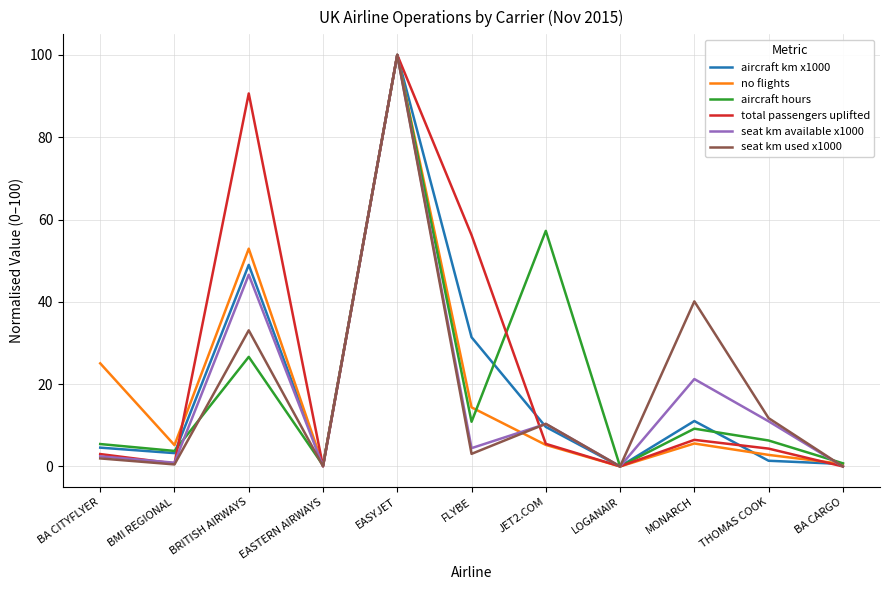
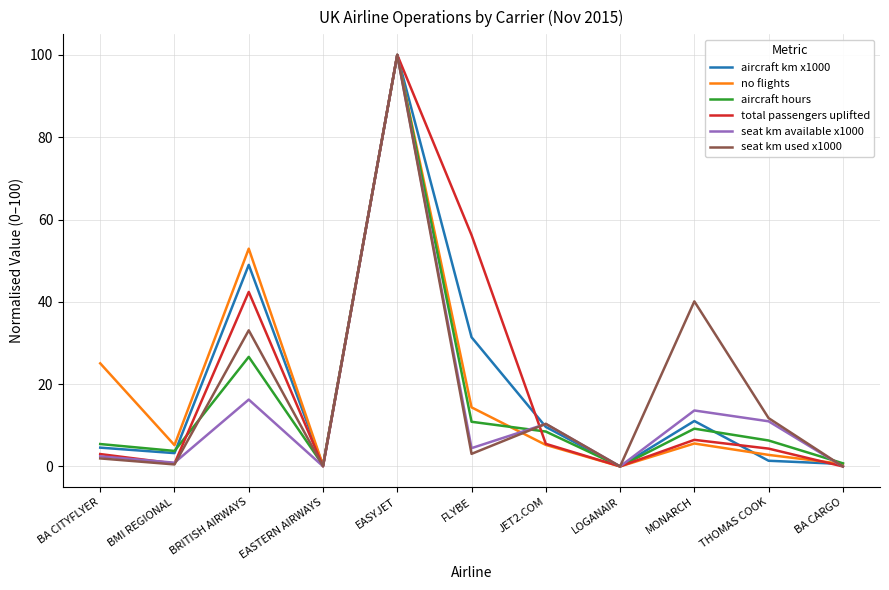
total passengers uplifted, BRITISH AIRWAYS: 91 -> 42
seat km available x1000, BRITISH AIRWAYS: 47 -> 16
aircraft hours, JET2.COM: 57 -> 8
seat km available x1000, MONARCH: 21 -> 14
